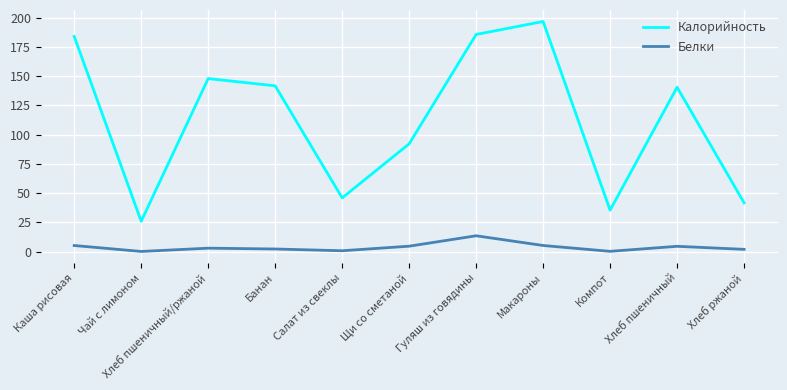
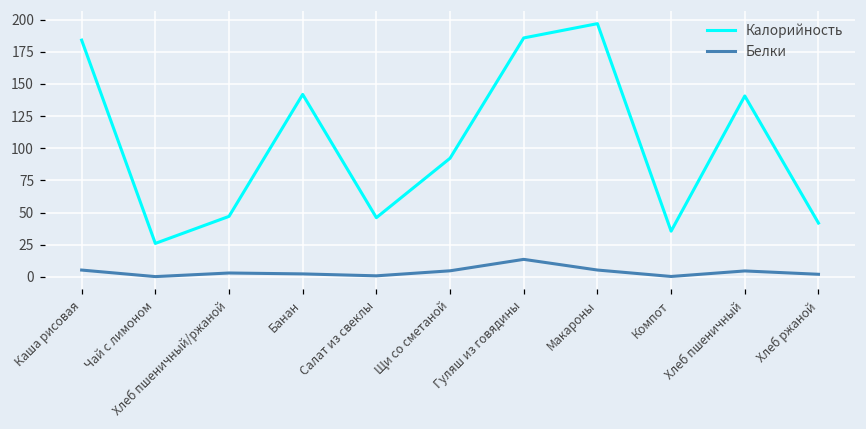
Калорийность, Хлеб пшеничный/ржаной: 148 -> 47
